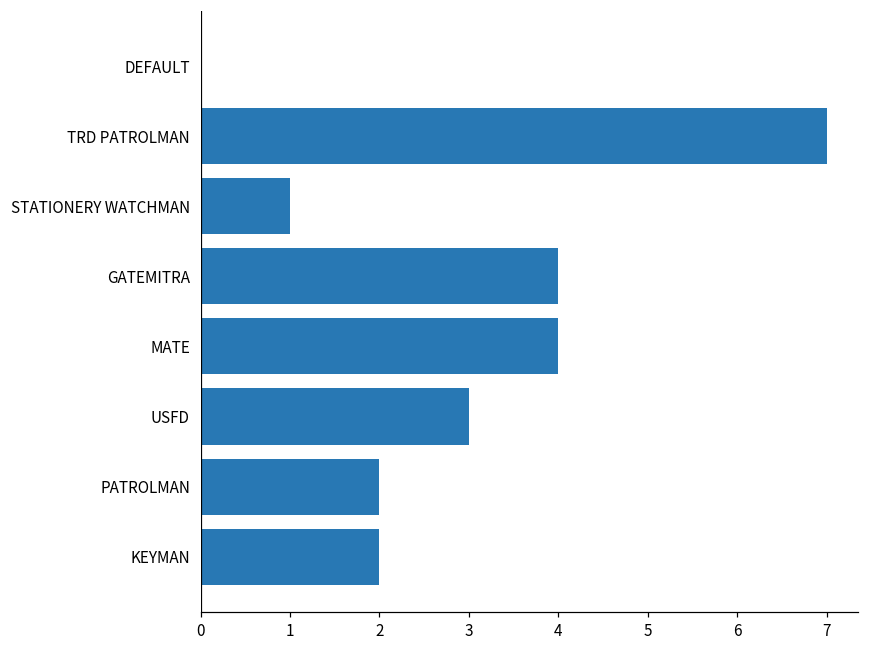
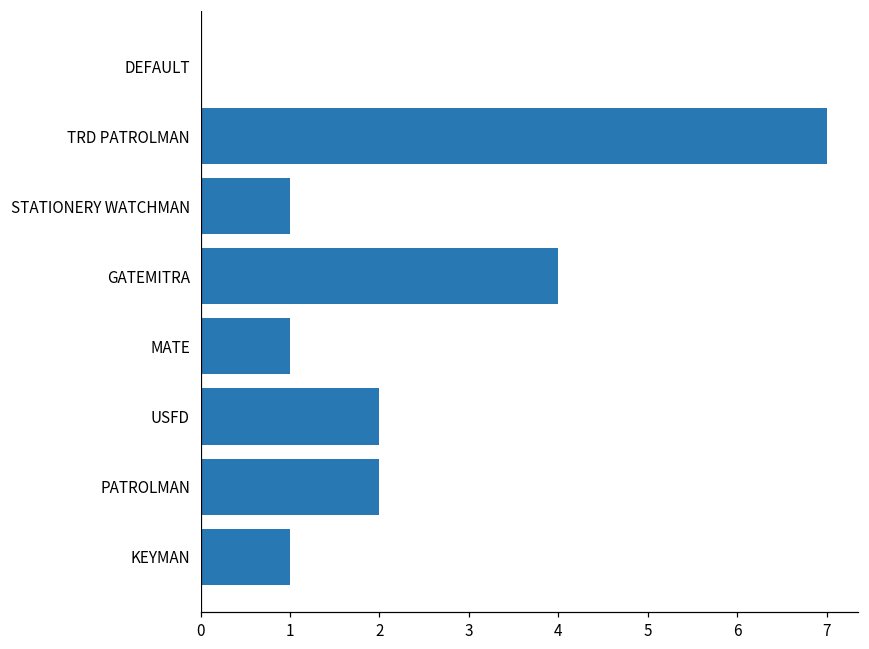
MATE: 4 -> 1
USFD: 3 -> 2
KEYMAN: 2 -> 1
